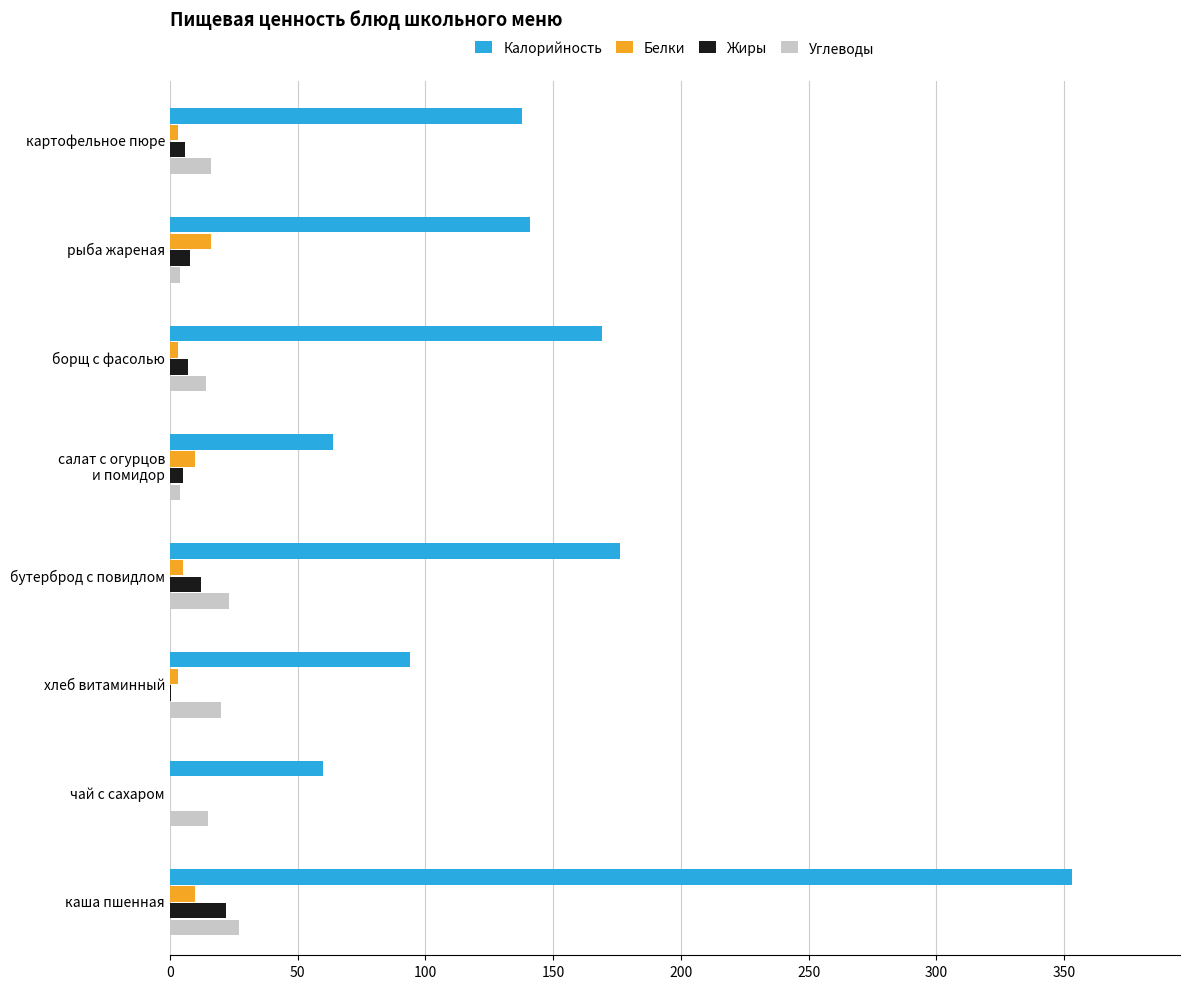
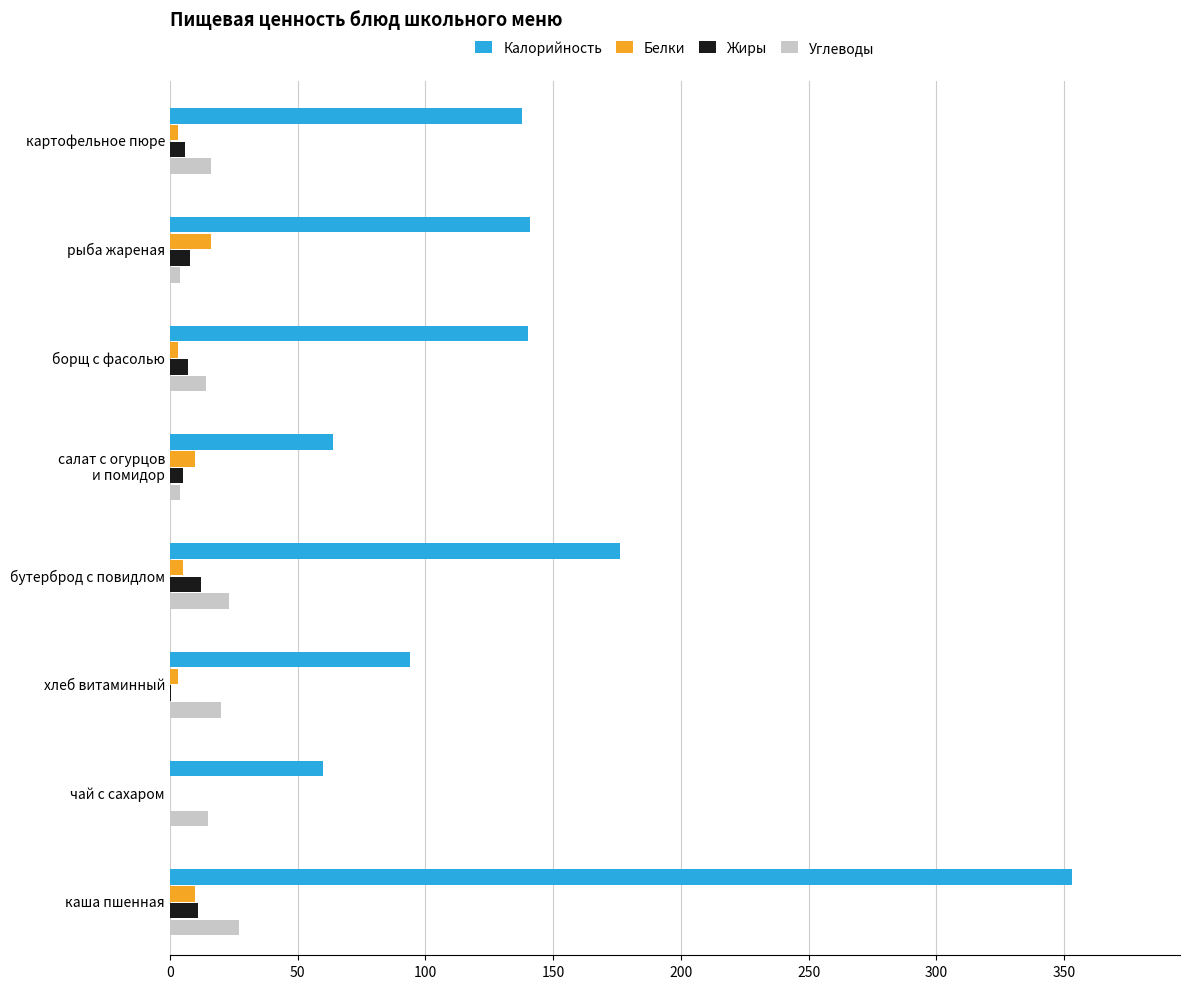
Калорийность, борщ с фасолью: 169 -> 140
Жиры, каша пшенная: 22 -> 11
